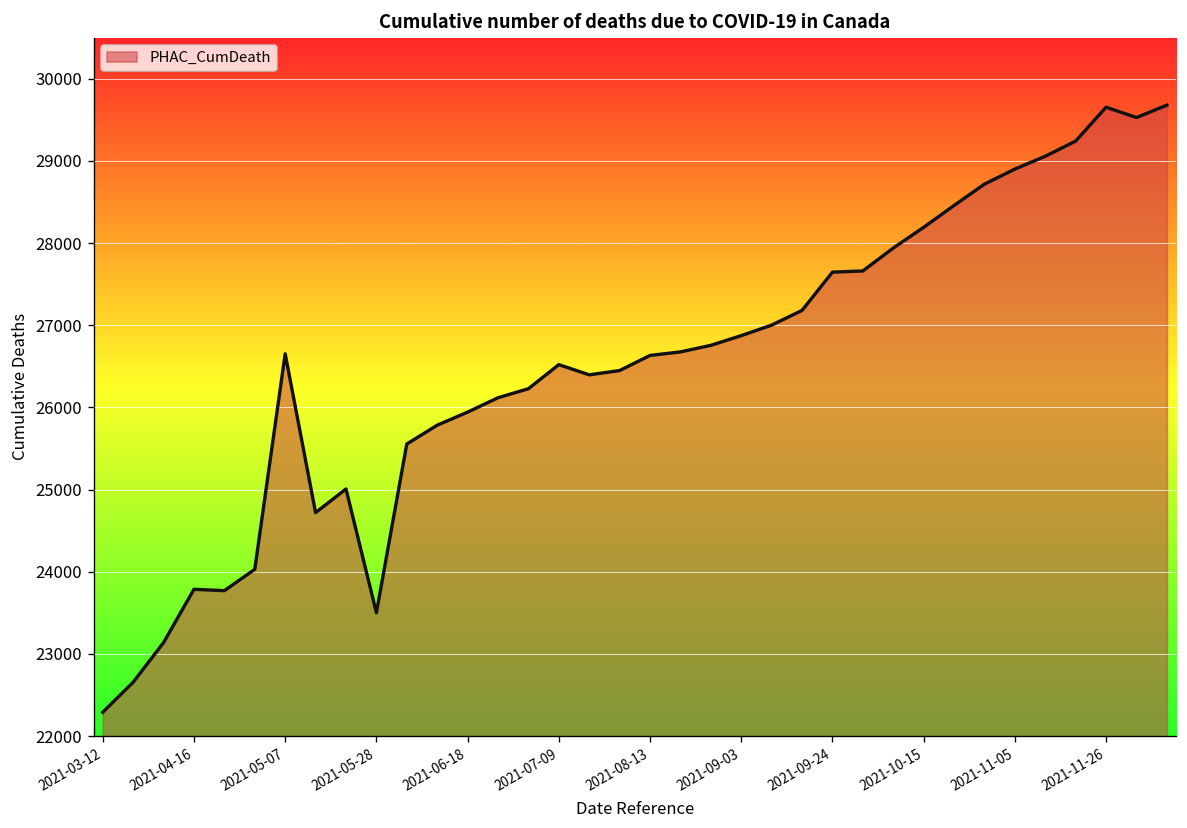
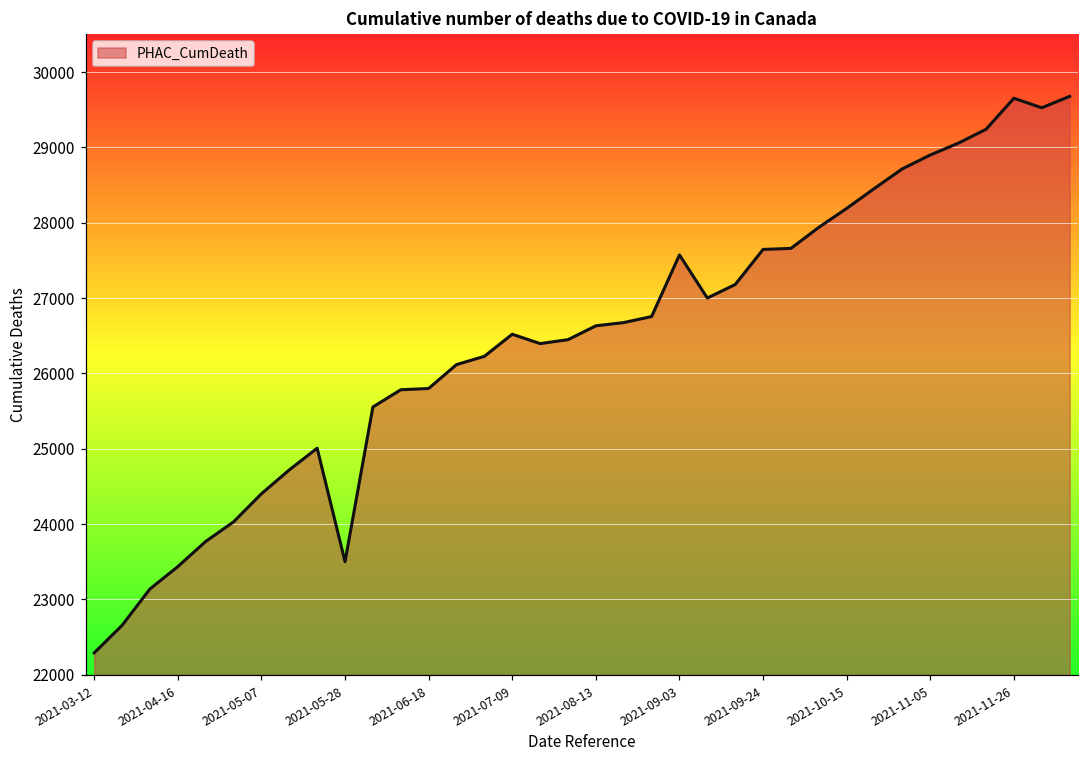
2021-04-16: 23800 -> 23400
2021-05-07: 26700 -> 24400
2021-06-18: 25900 -> 25800
2021-09-03: 26900 -> 27600
